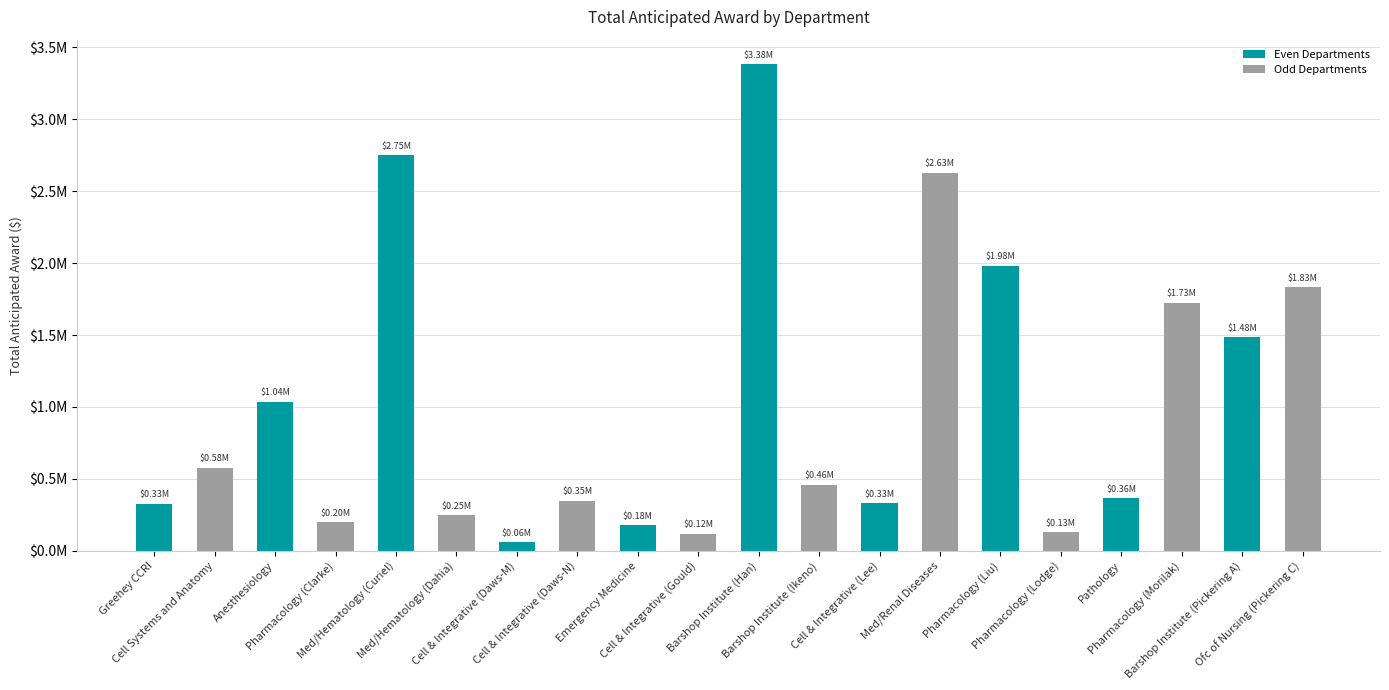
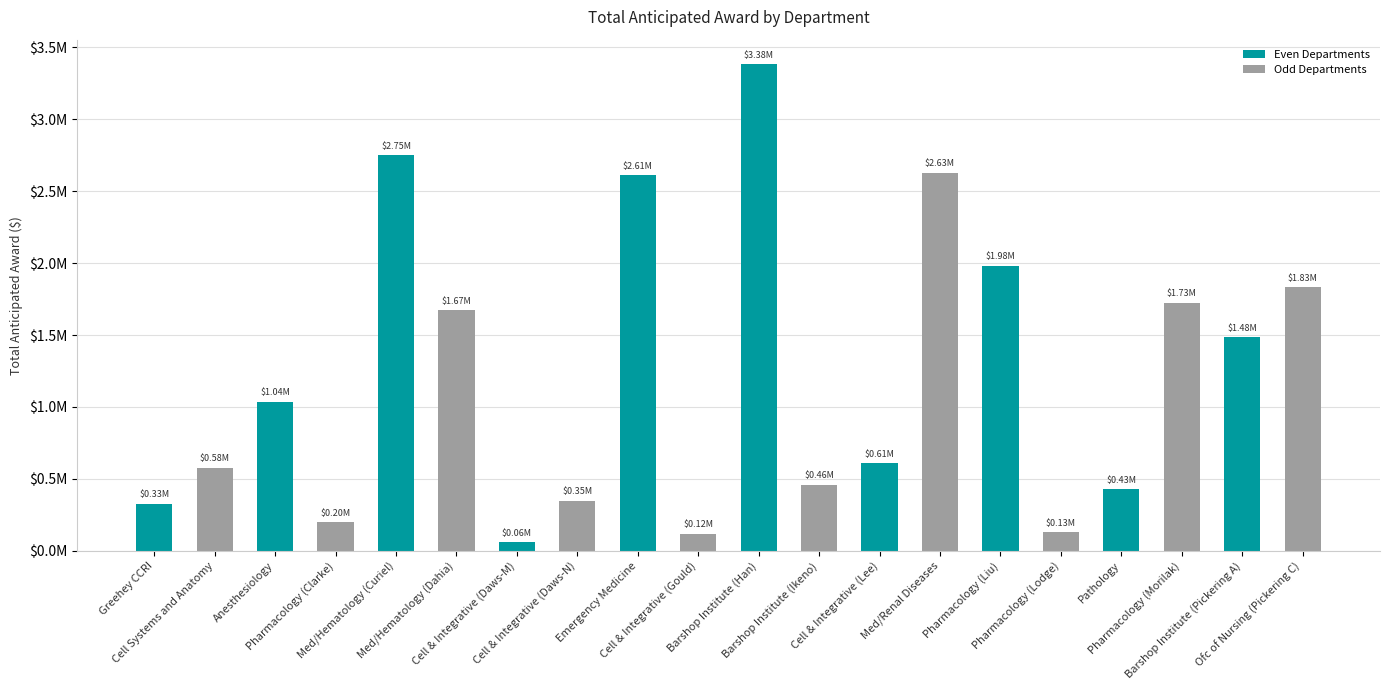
Med/Hematology (Dahia): $0.25M -> $1.67M
Emergency Medicine: $0.18M -> $2.61M
Cell & Integrative (Lee): $0.33M -> $0.61M
Pathology: $0.36M -> $0.43M
